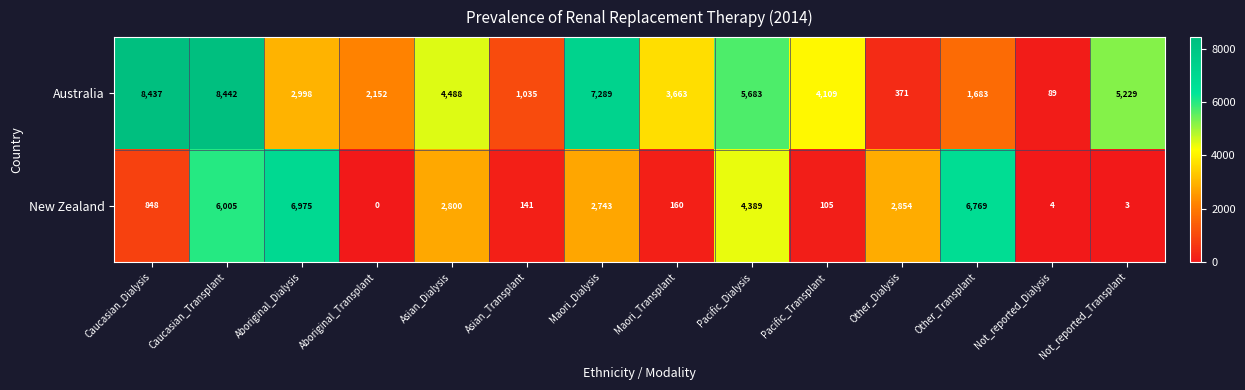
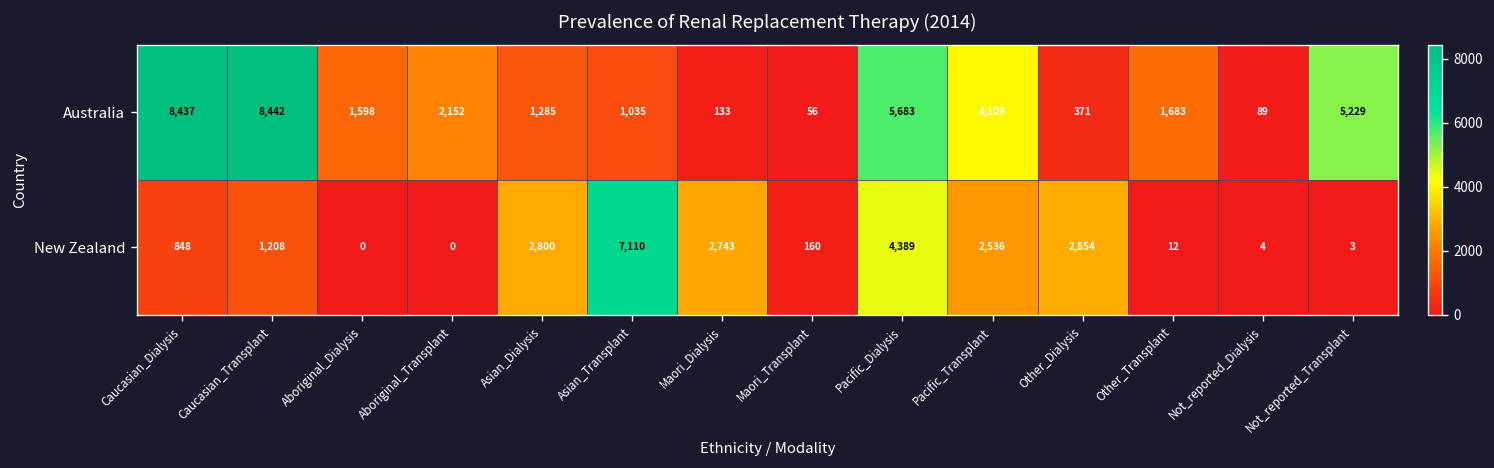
Australia, Aboriginal_Dialysis: 2,998 -> 1,598
Australia, Asian_Dialysis: 4,488 -> 1,285
Australia, Maori_Dialysis: 7,289 -> 133
Australia, Maori_Transplant: 3,663 -> 56
New Zealand, Caucasian_Transplant: 6,005 -> 1,208
New Zealand, Aboriginal_Dialysis: 6,975 -> 0
New Zealand, Asian_Transplant: 141 -> 7,110
New Zealand, Pacific_Transplant: 105 -> 2,536
New Zealand, Other_Transplant: 6,769 -> 12
